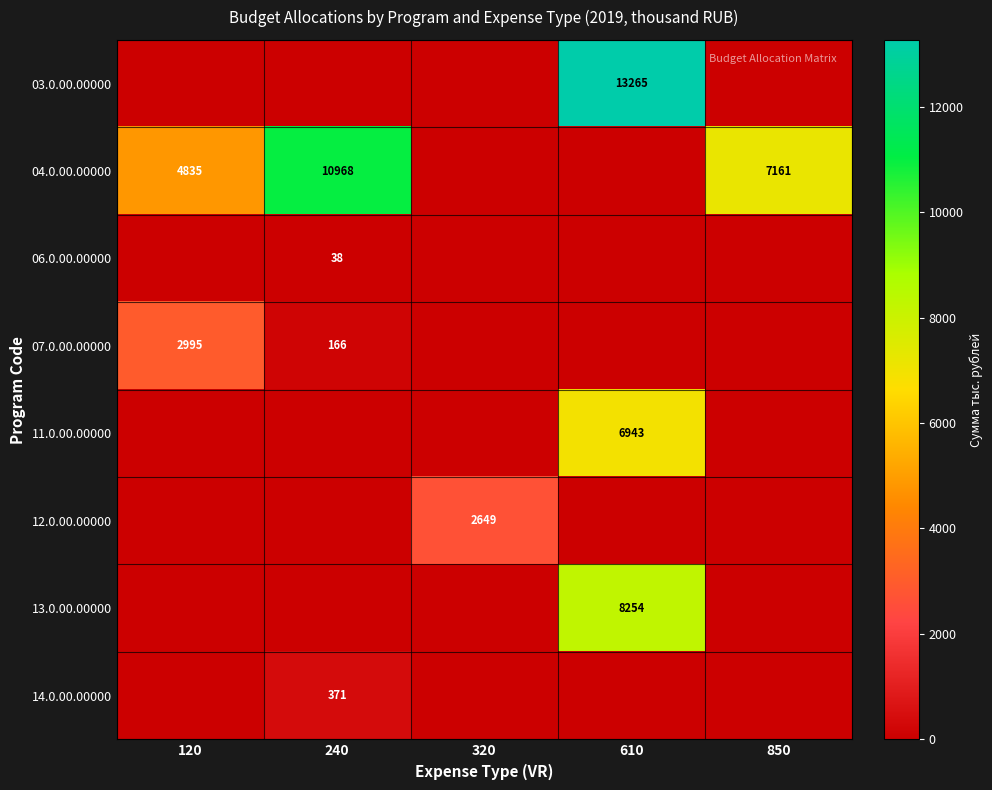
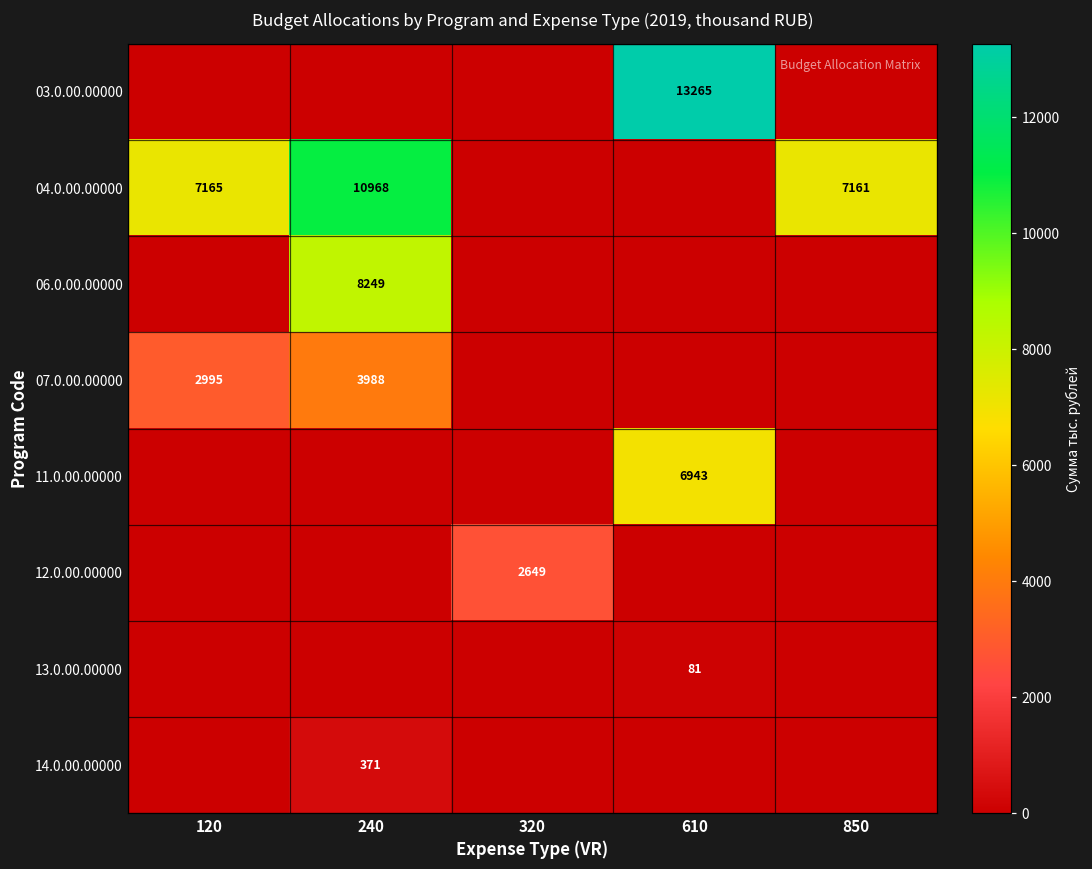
04.0.00.00000, 120: 4835 -> 7165
06.0.00.00000, 240: 38 -> 8249
07.0.00.00000, 240: 166 -> 3988
13.0.00.00000, 610: 8254 -> 81
